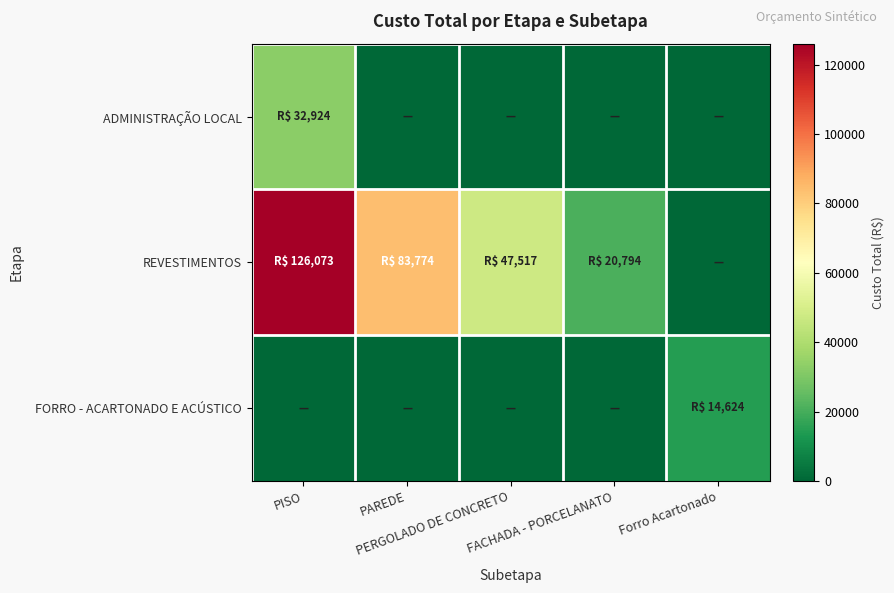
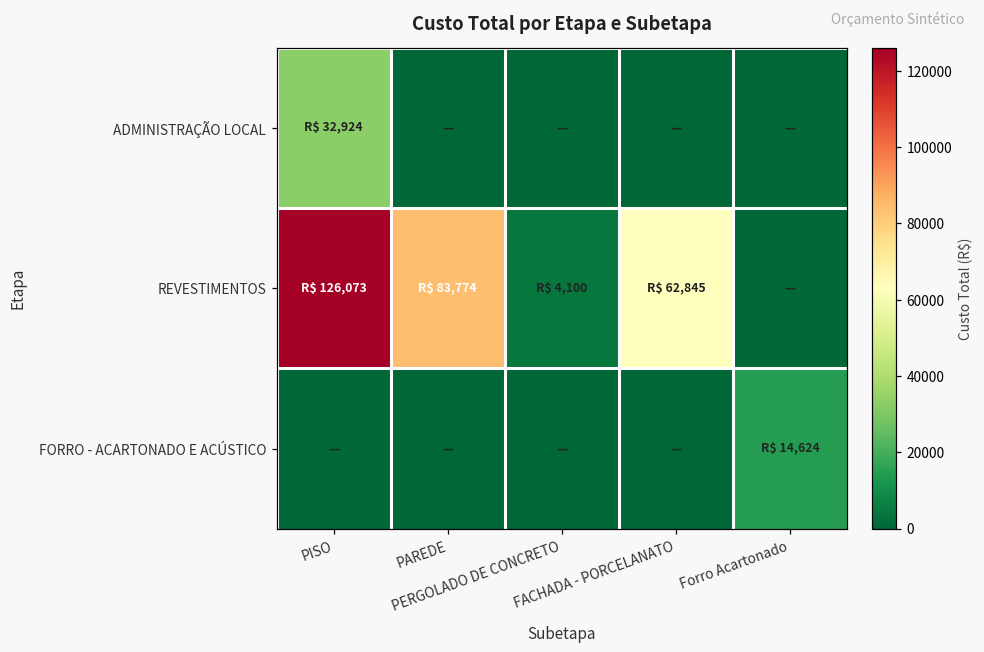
REVESTIMENTOS, PERGOLADO DE CONCRETO: 47,517 -> 4,100
REVESTIMENTOS, FACHADA - PORCELANATO: 20,794 -> 62,845
